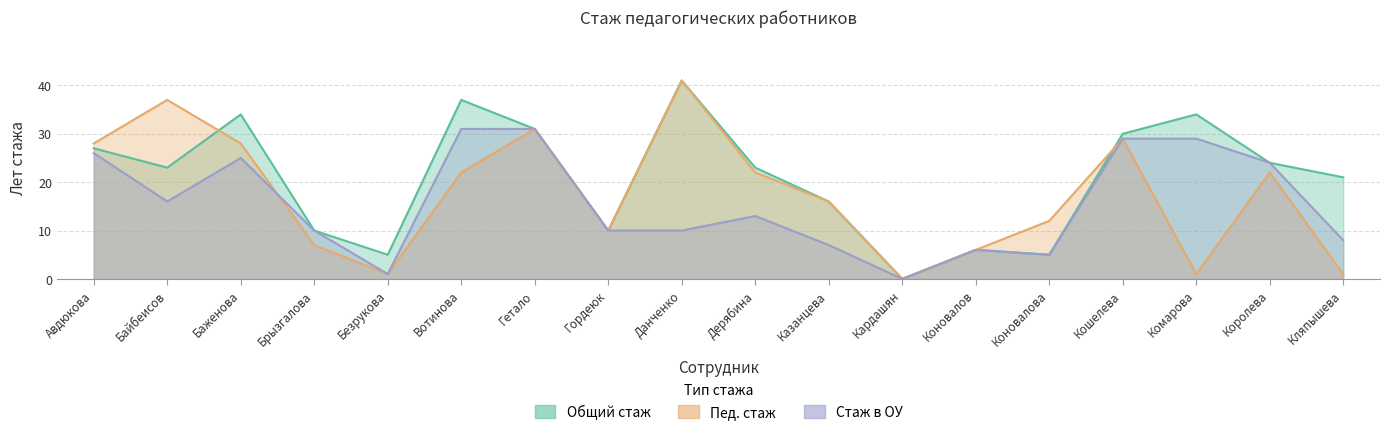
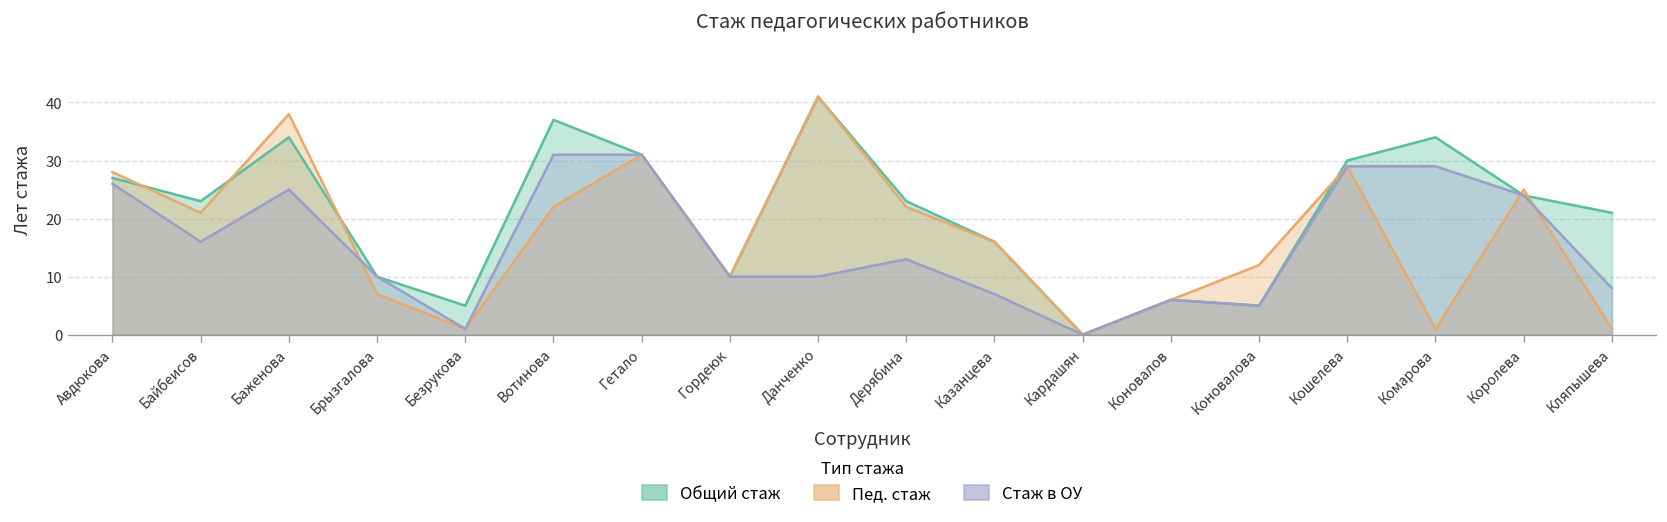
Пед. стаж, Байбеисов: 37 -> 21
Пед. стаж, Баженова: 28 -> 38
Пед. стаж, Королева: 22 -> 25
